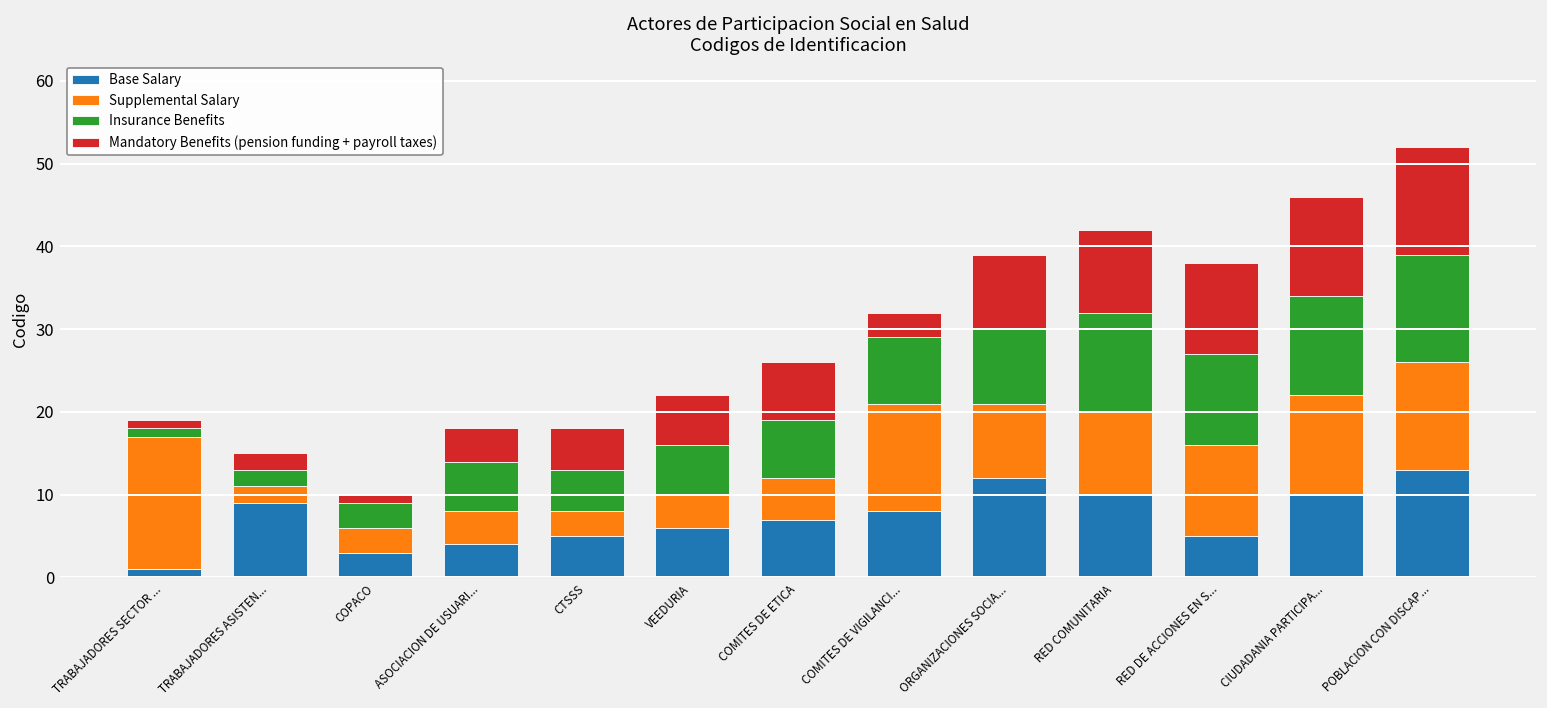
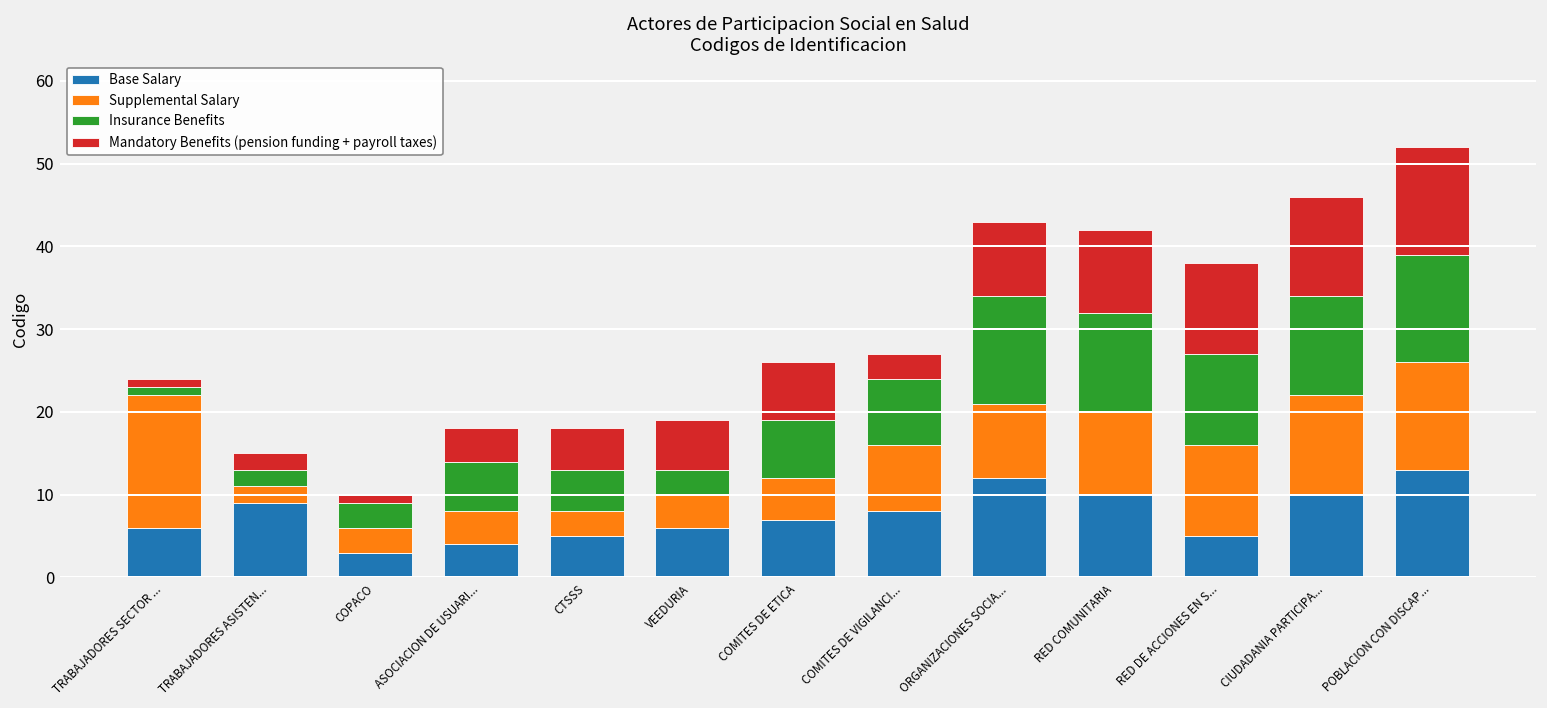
Base Salary, TRABAJADORES SECTOR ...: 1 -> 6
Insurance Benefits, VEEDURIA: 6 -> 3
Supplemental Salary, COMITES DE VIGILANCI...: 13 -> 8
Insurance Benefits, ORGANIZACIONES SOCIA...: 9 -> 13
